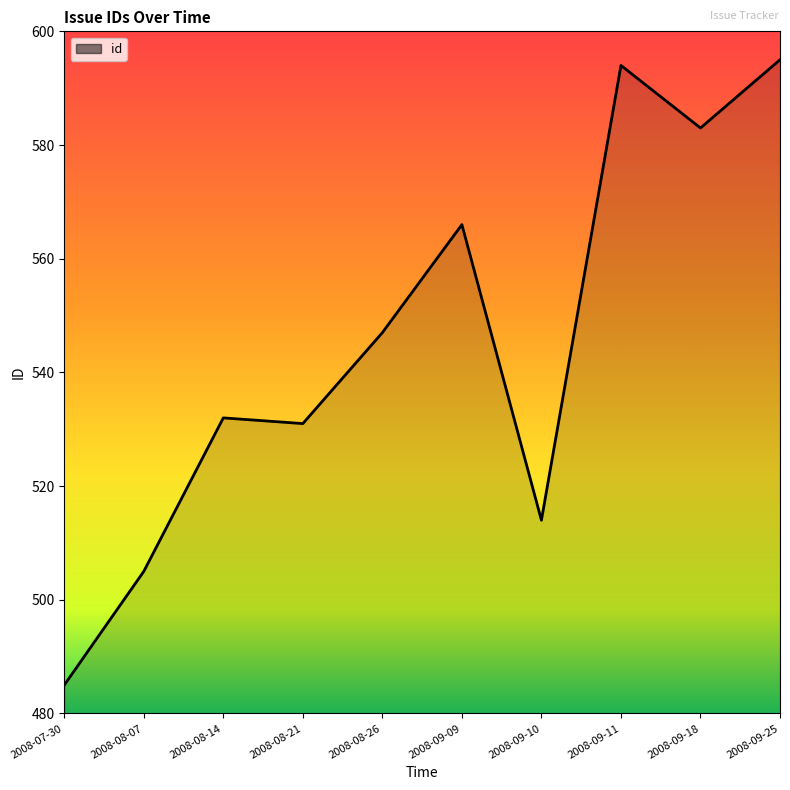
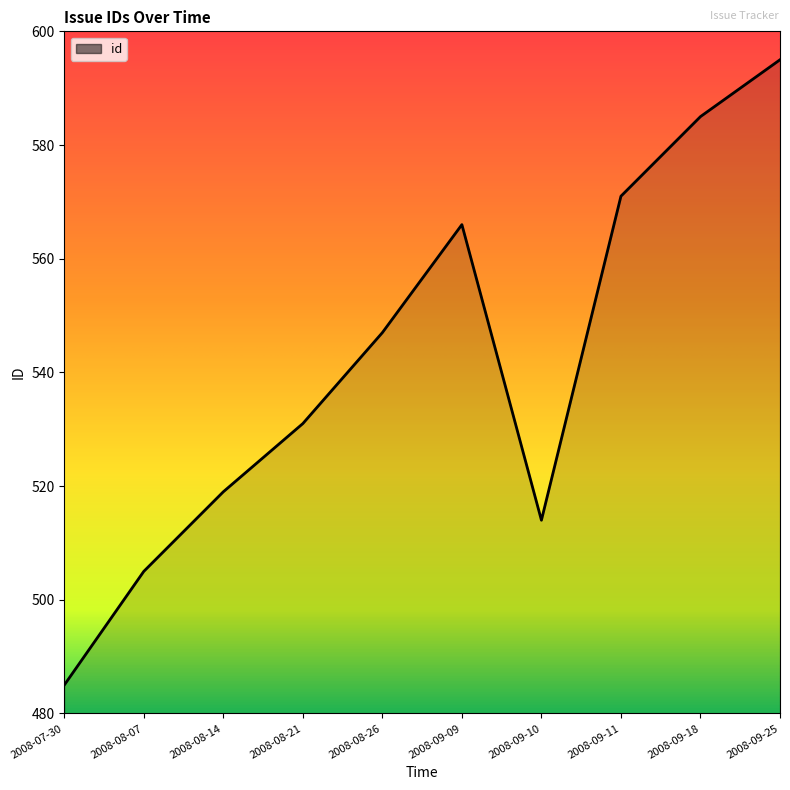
2008-08-14: 532 -> 519
2008-09-11: 594 -> 571
2008-09-18: 583 -> 585
